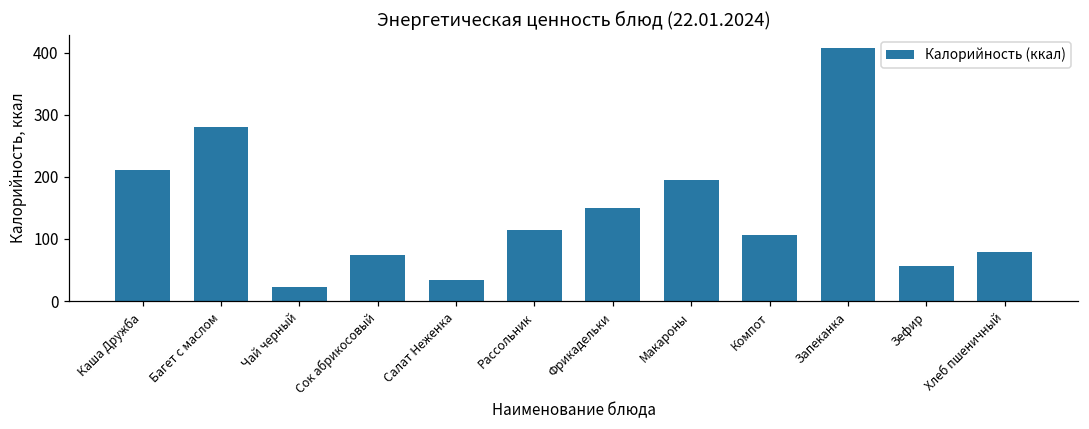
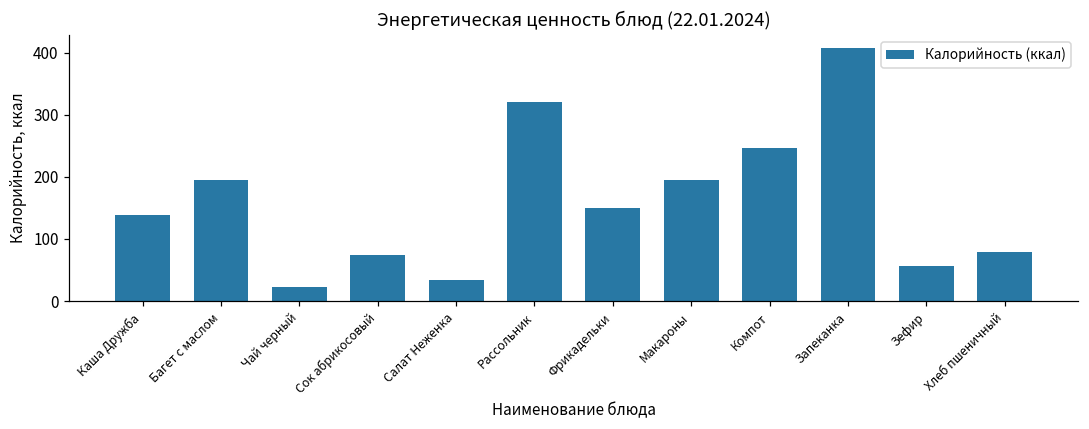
Каша Дружба: 210 -> 140
Багет с маслом: 280 -> 190
Рассольник: 110 -> 320
Компот: 110 -> 250
